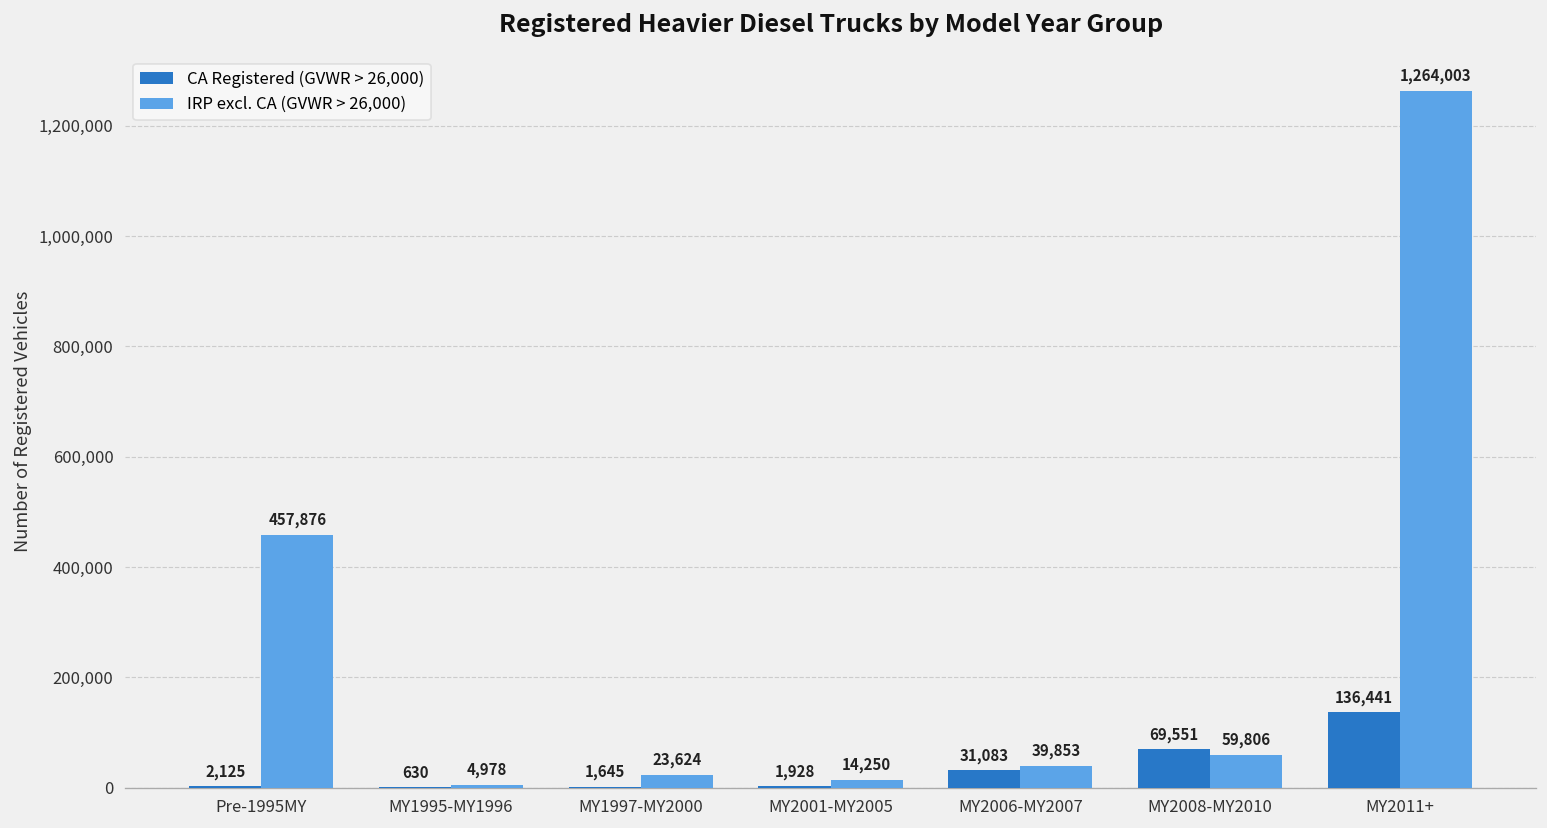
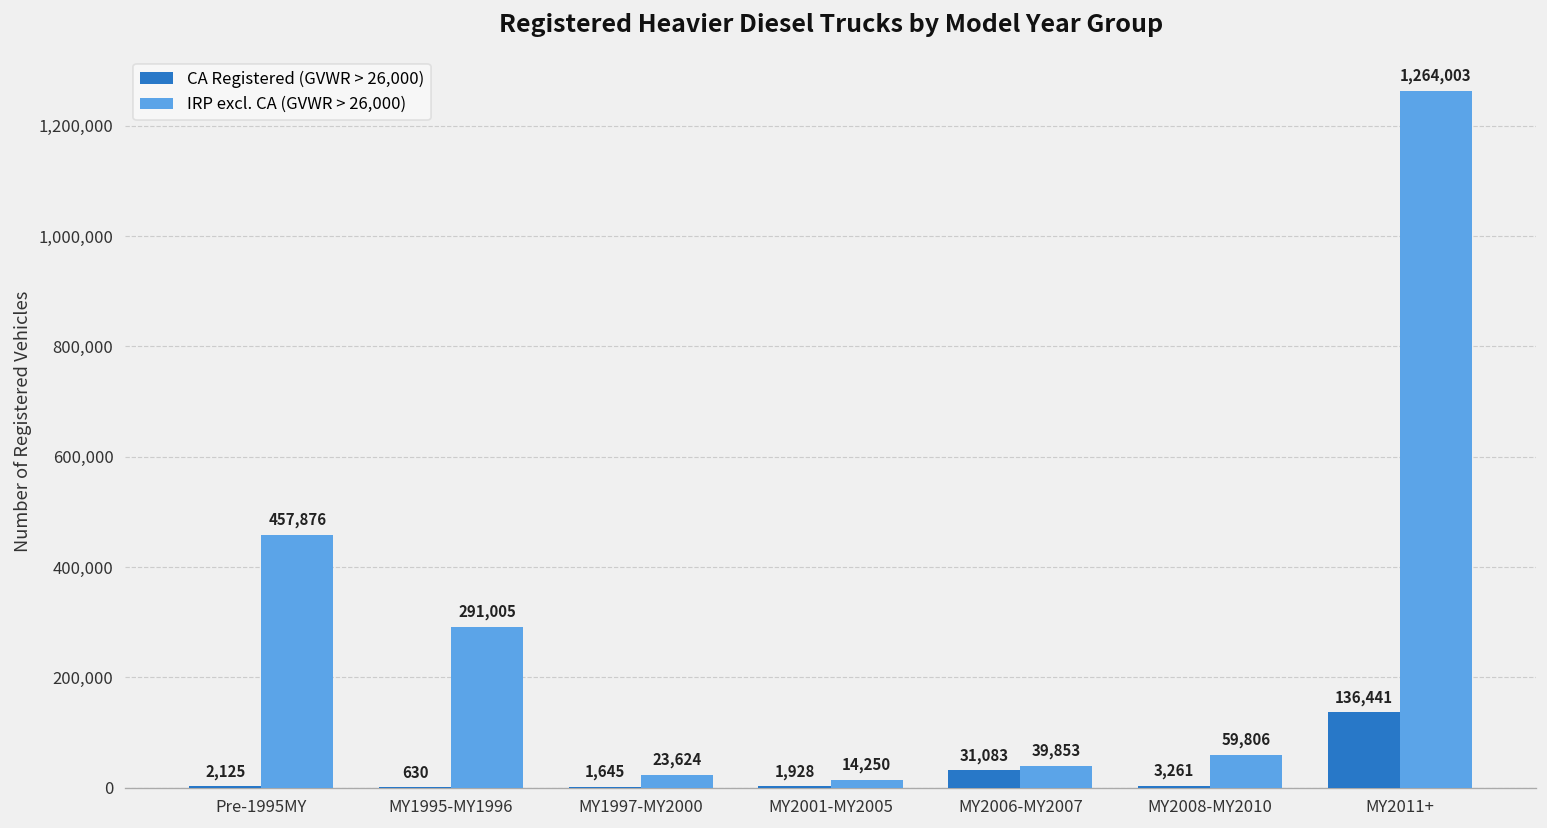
IRP excl. CA (GVWR > 26,000), MY1995-MY1996: 4,978 -> 291,005
CA Registered (GVWR > 26,000), MY2008-MY2010: 69,551 -> 3,261
